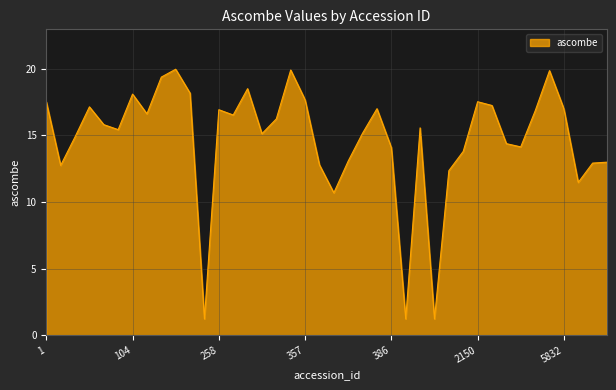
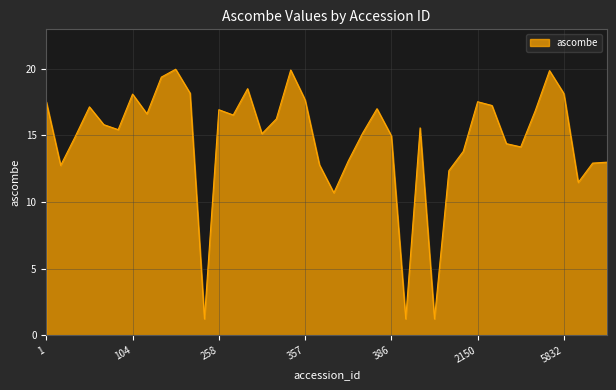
386: 14.1 -> 15.0
5832: 17.0 -> 18.1
